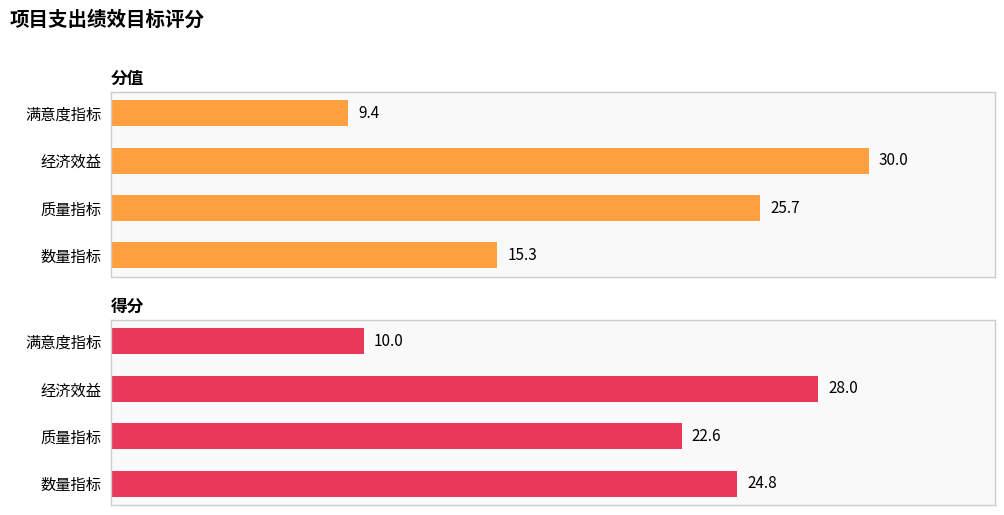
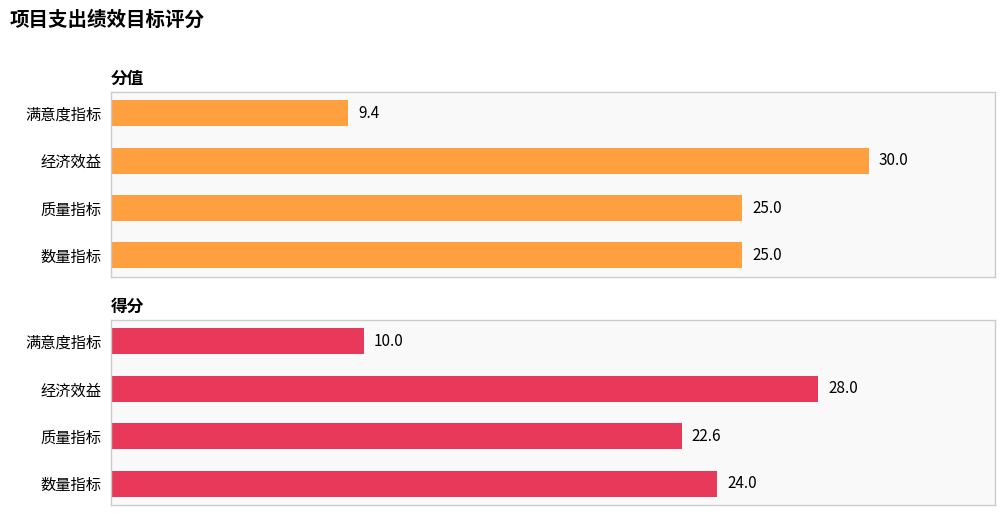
分值, 质量指标: 25.7 -> 25.0
分值, 数量指标: 15.3 -> 25.0
得分, 数量指标: 24.8 -> 24.0
